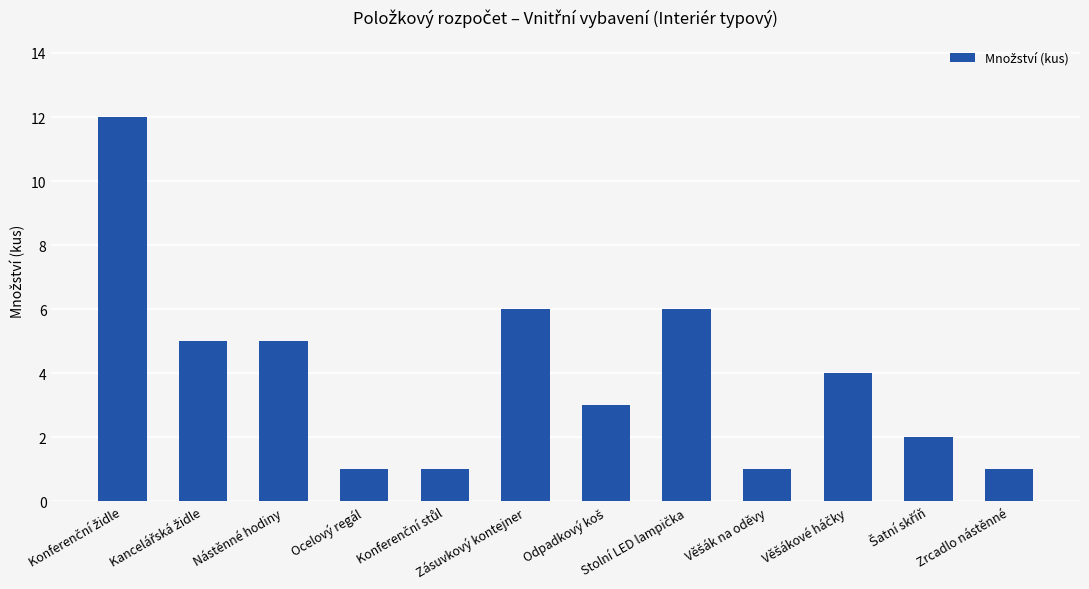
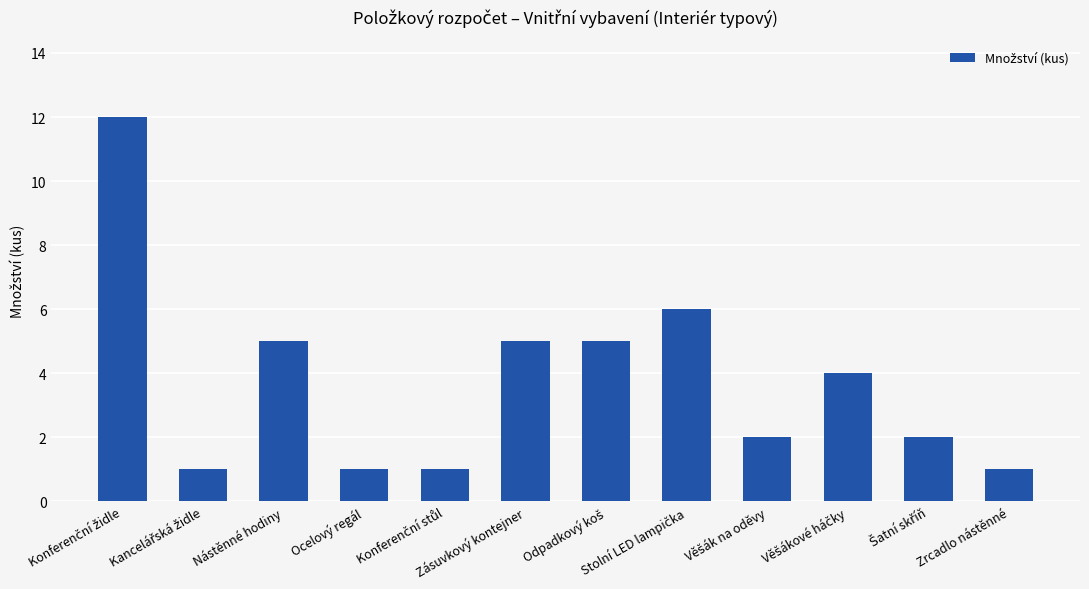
Kancelářská židle: 5 -> 1
Zásuvkový kontejner: 6 -> 5
Odpadkový koš: 3 -> 5
Věšák na oděvy: 1 -> 2
